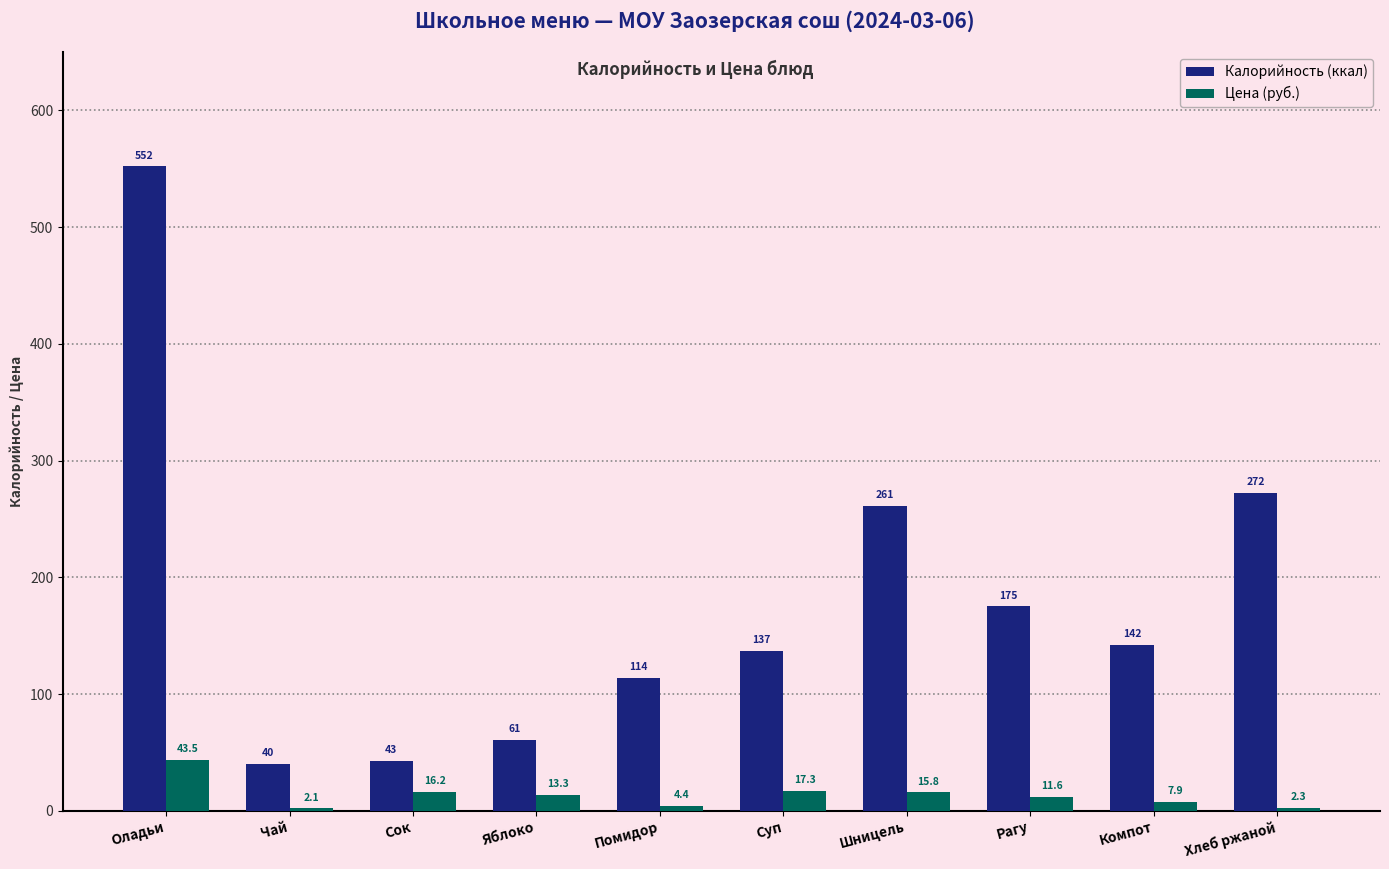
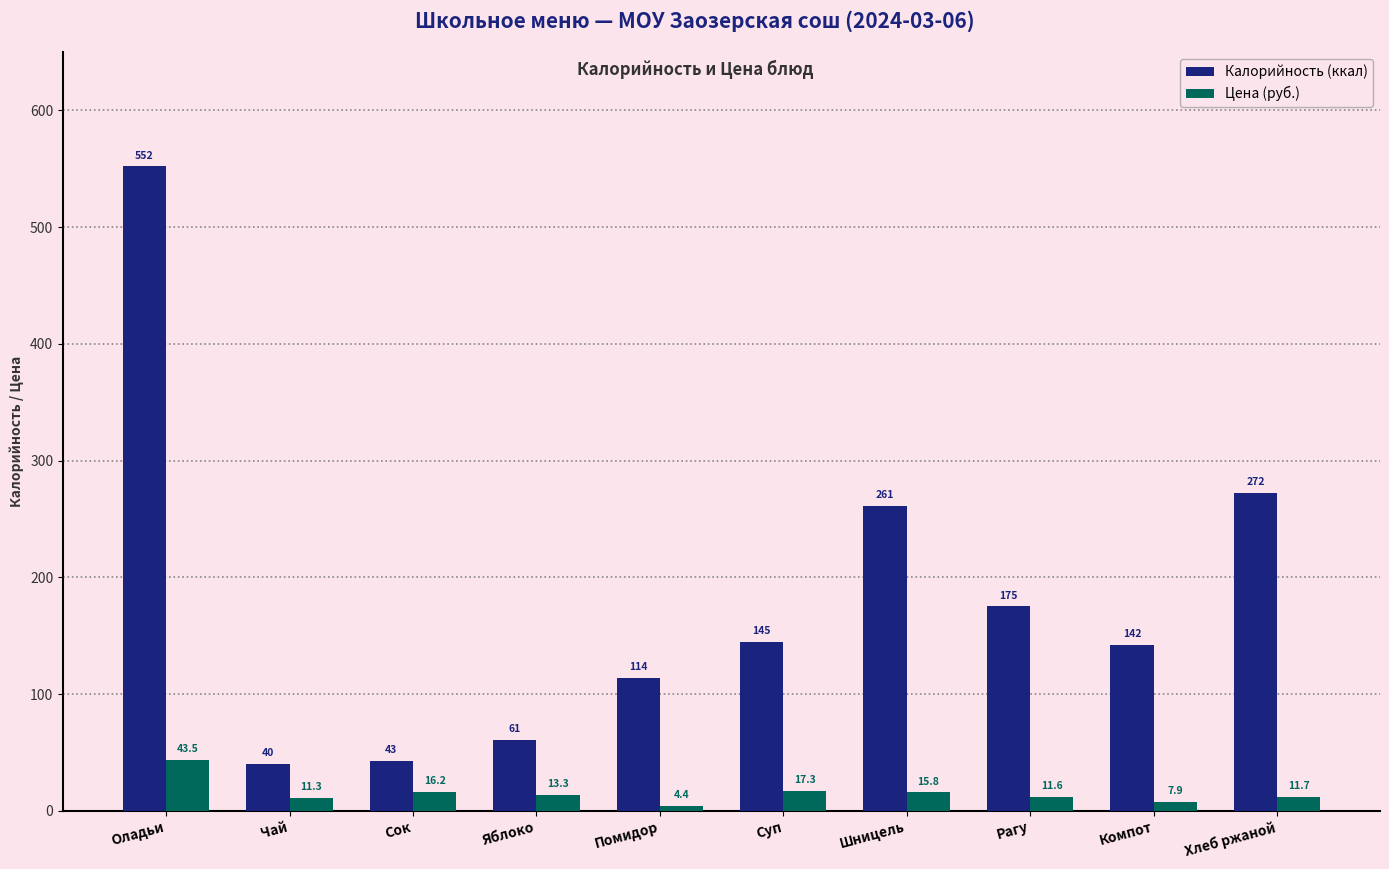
Цена (руб.), Чай: 2.1 -> 11.3
Калорийность (ккал), Суп: 137 -> 145
Цена (руб.), Хлеб ржаной: 2.3 -> 11.7
